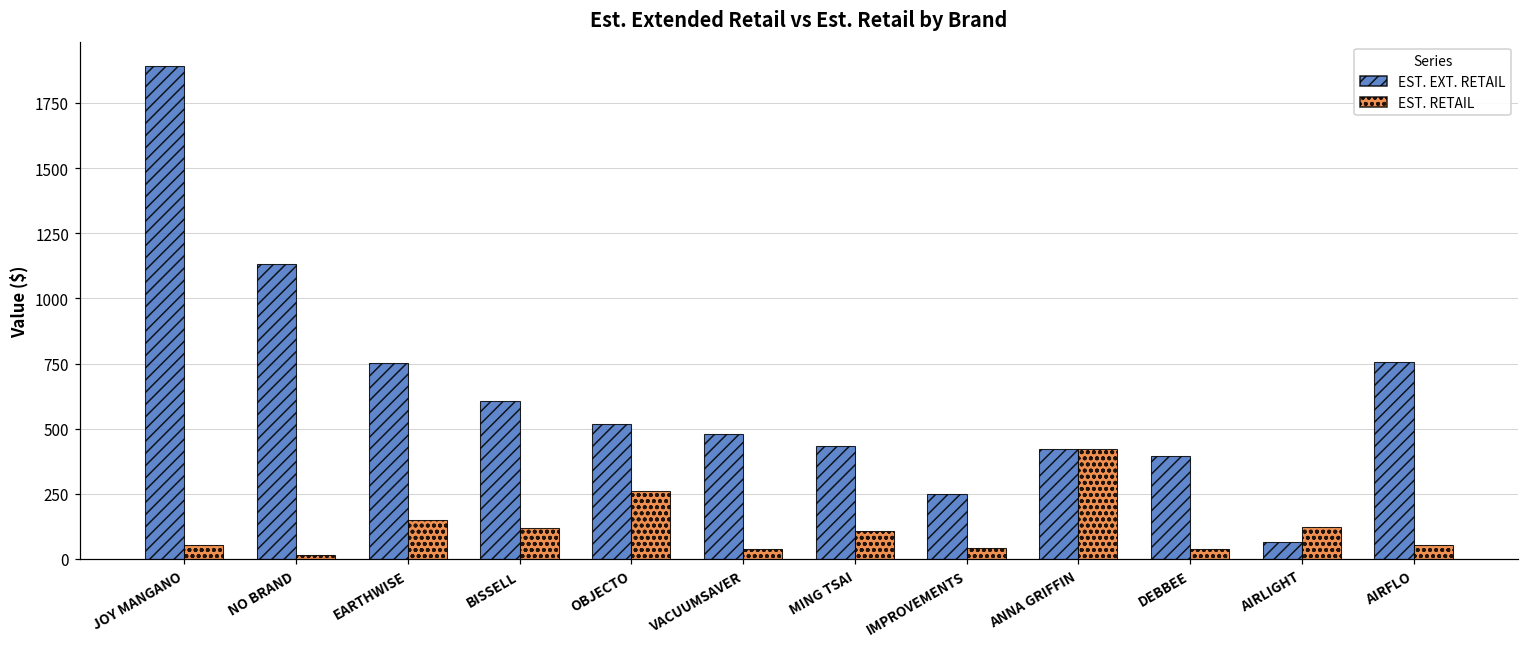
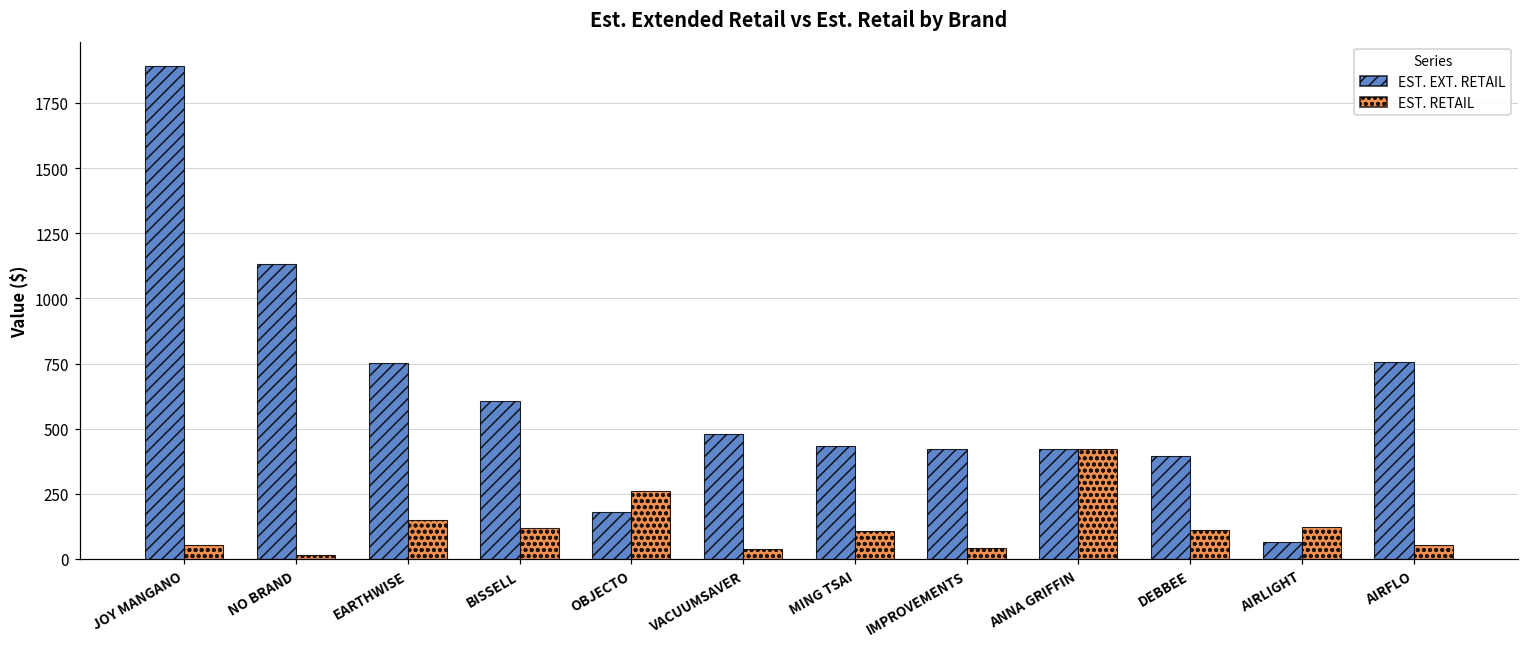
EST. EXT. RETAIL, OBJECTO: 520 -> 180
EST. EXT. RETAIL, IMPROVEMENTS: 250 -> 420
EST. RETAIL, DEBBEE: 40 -> 110
